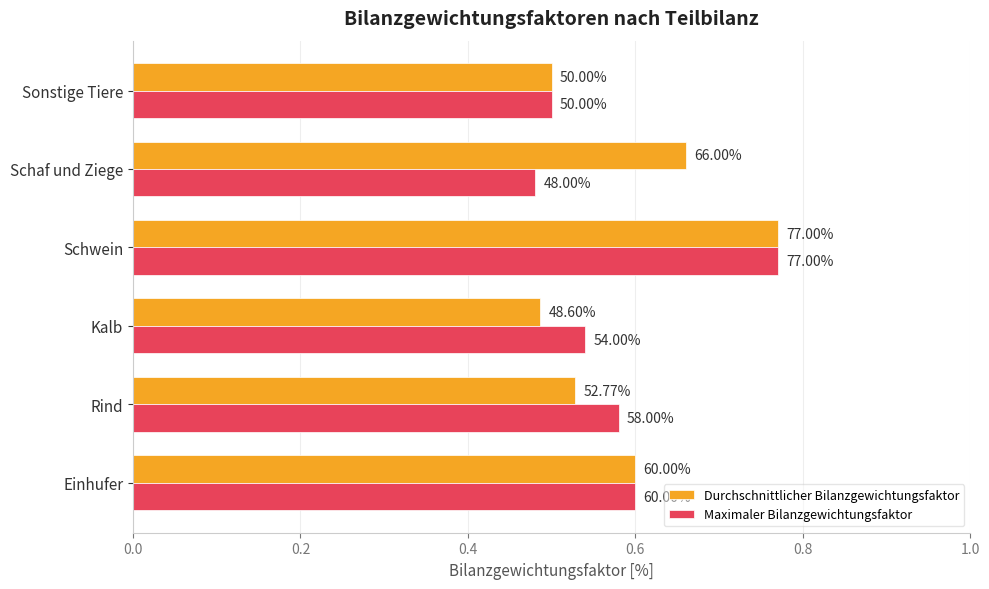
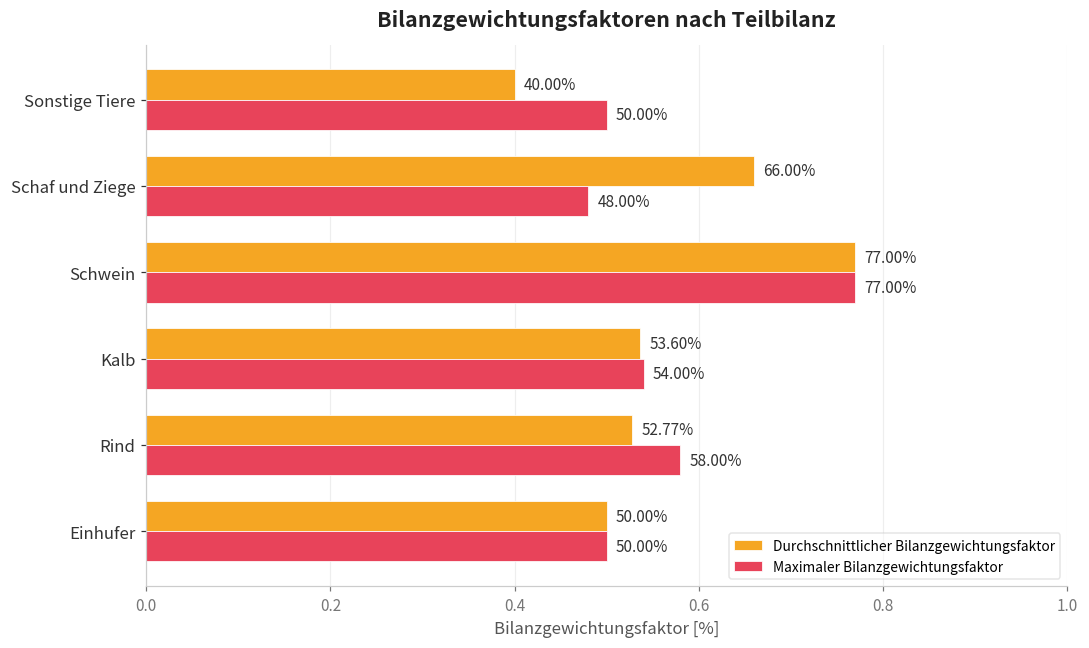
Durchschnittlicher Bilanzgewichtungsfaktor, Sonstige Tiere: 50.00% -> 40.00%
Durchschnittlicher Bilanzgewichtungsfaktor, Kalb: 48.60% -> 53.60%
Durchschnittlicher Bilanzgewichtungsfaktor, Einhufer: 60.00% -> 50.00%
Maximaler Bilanzgewichtungsfaktor, Einhufer: 0.6 -> 0.5
